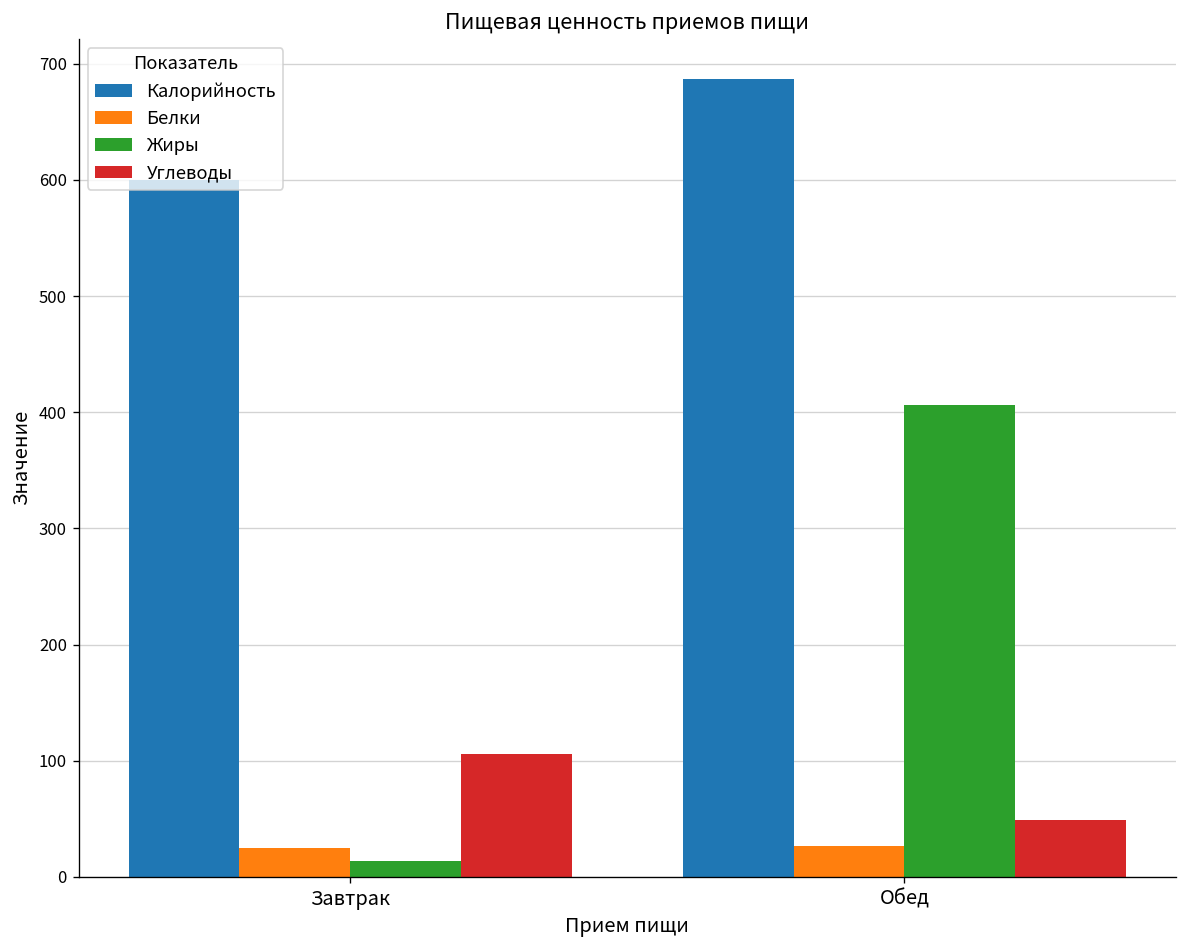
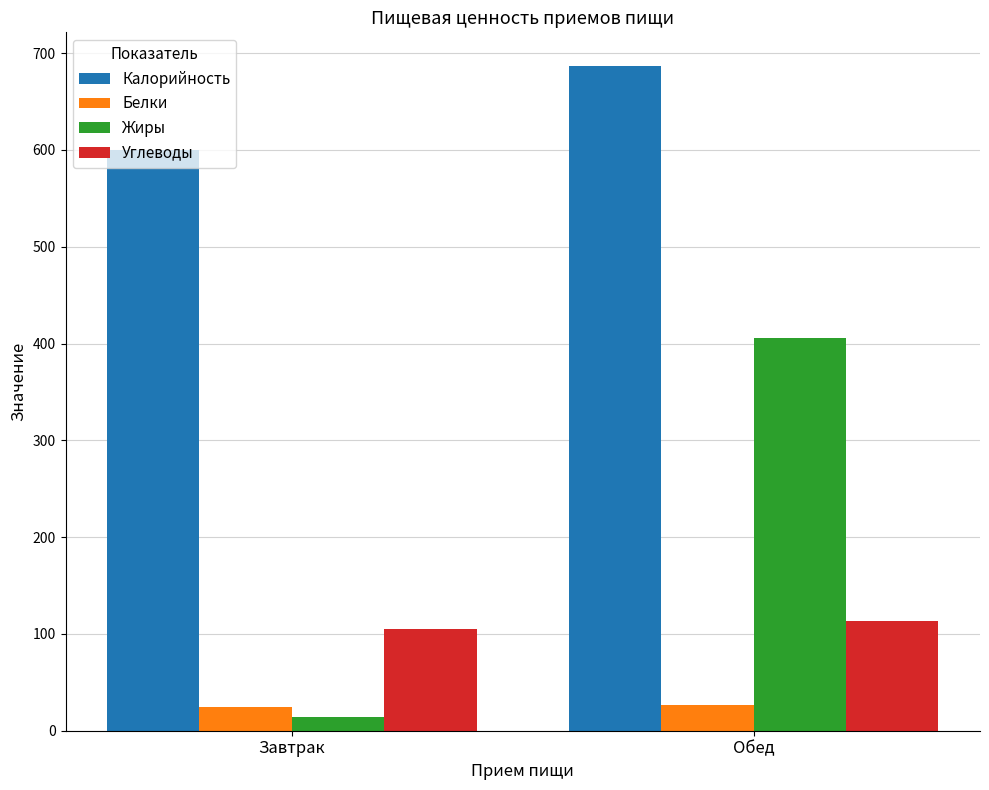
Углеводы, Обед: 50 -> 110
